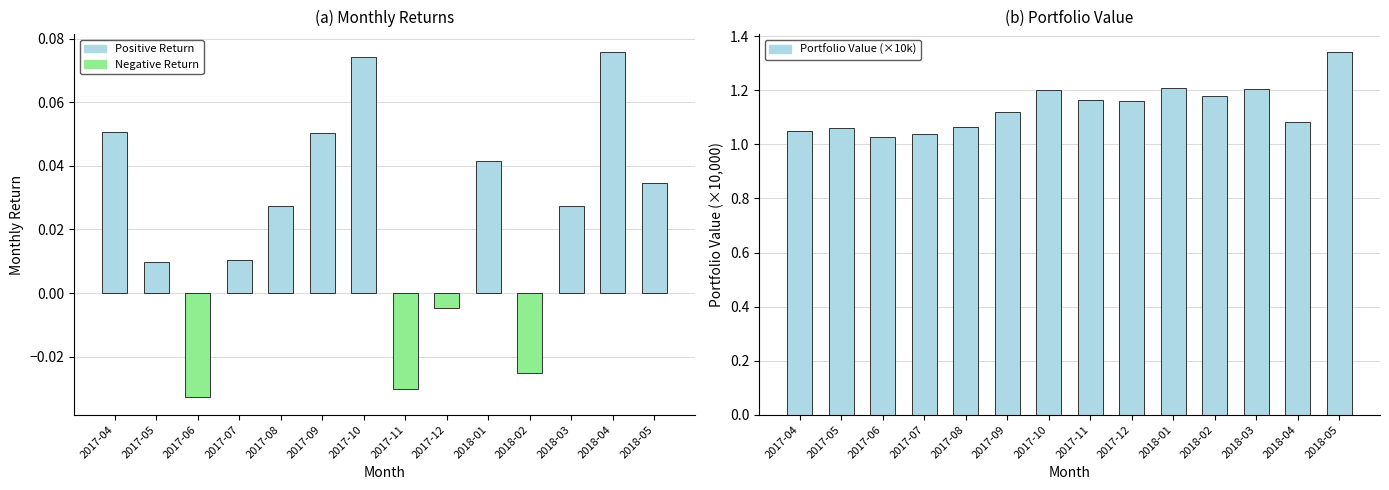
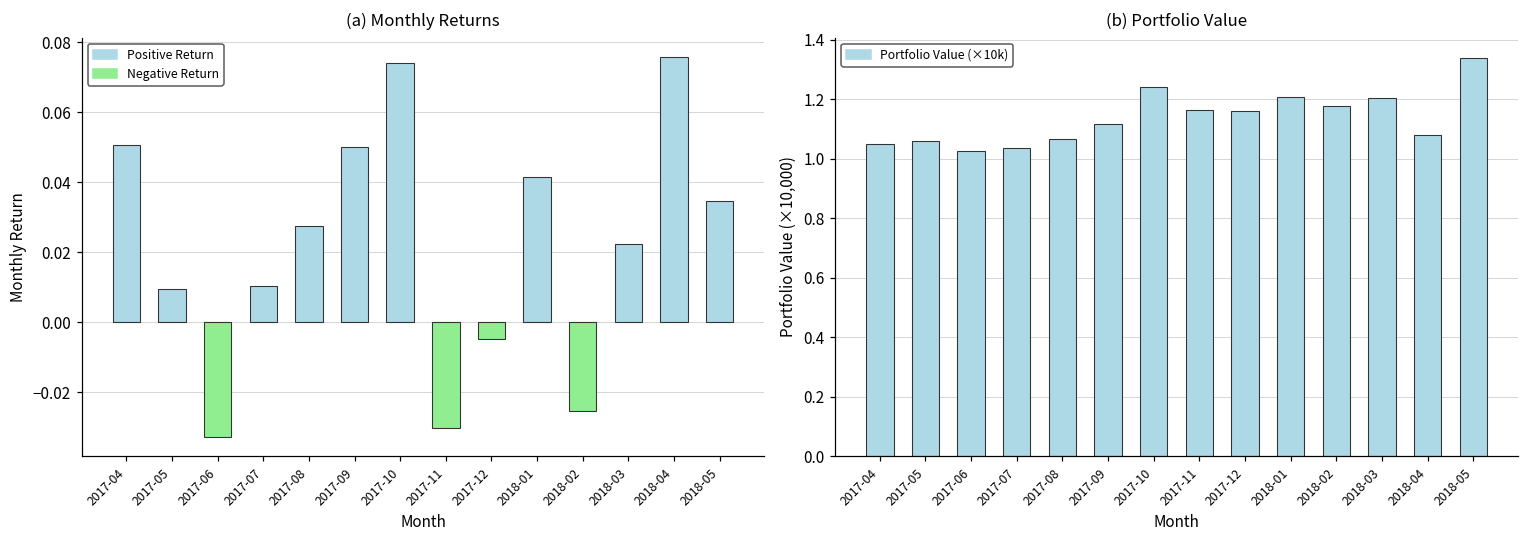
(a) Monthly Returns, Positive Return, 2018-03: 0.027 -> 0.022
(b) Portfolio Value, 2017-10: 1.20 -> 1.24
